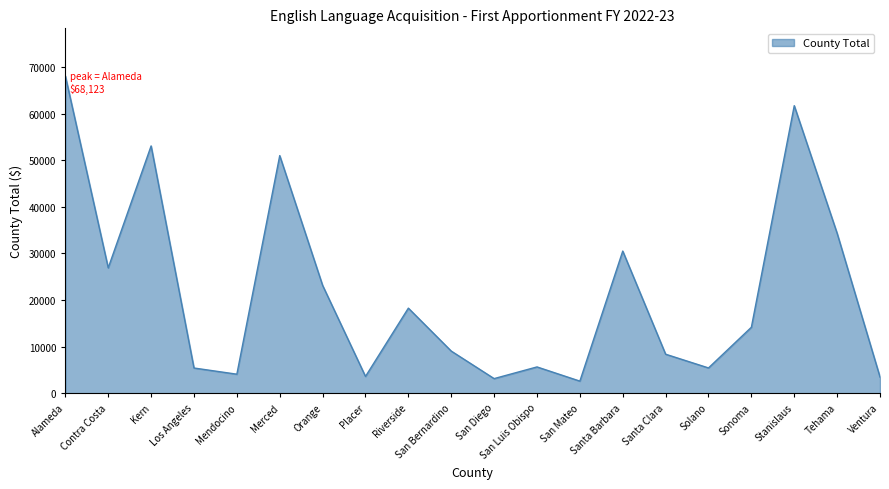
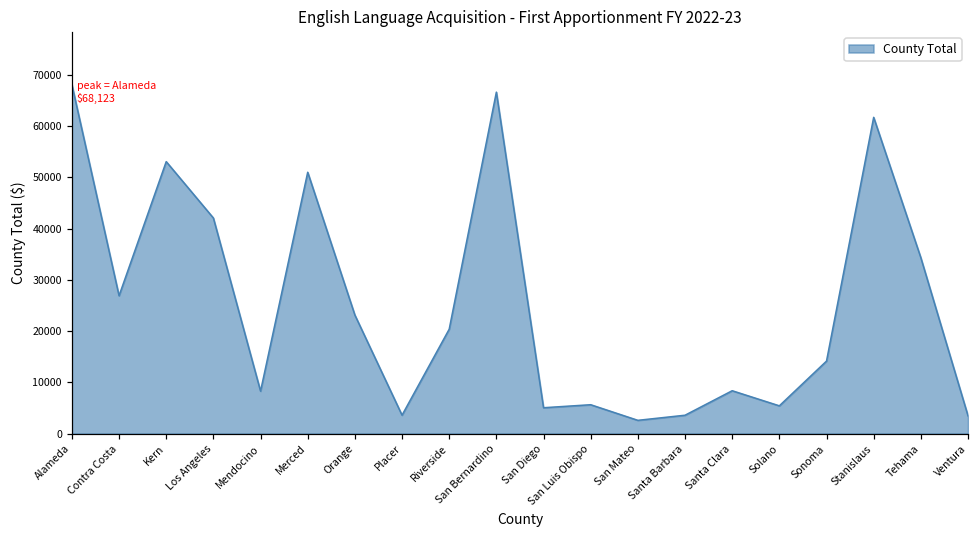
Los Angeles: 5000 -> 42000
Mendocino: 4000 -> 8000
Riverside: 18000 -> 20000
San Bernardino: 9000 -> 67000
San Diego: 3000 -> 5000
Santa Barbara: 31000 -> 4000
